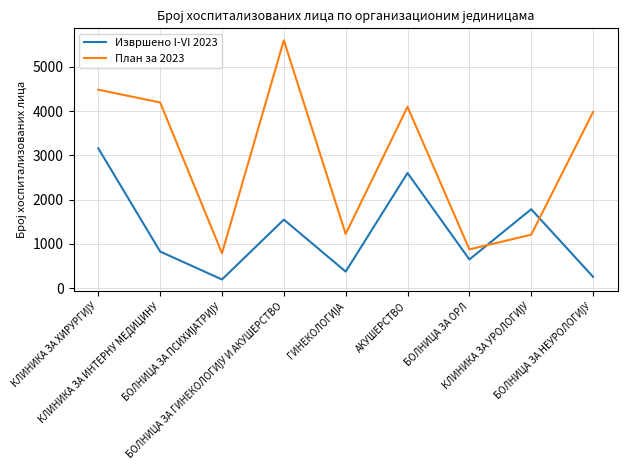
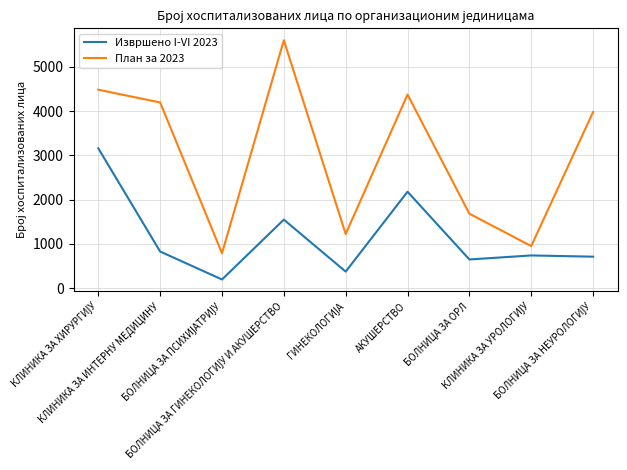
Извршено I-VI 2023, АКУШЕРСТВО: 2600 -> 2200
План за 2023, АКУШЕРСТВО: 4100 -> 4400
План за 2023, БОЛНИЦА ЗА ОРЛ: 900 -> 1700
Извршено I-VI 2023, КЛИНИКА ЗА УРОЛОГИЈУ: 1800 -> 700
План за 2023, КЛИНИКА ЗА УРОЛОГИЈУ: 1200 -> 1000
Извршено I-VI 2023, БОЛНИЦА ЗА НЕУРОЛОГИЈУ: 300 -> 700
